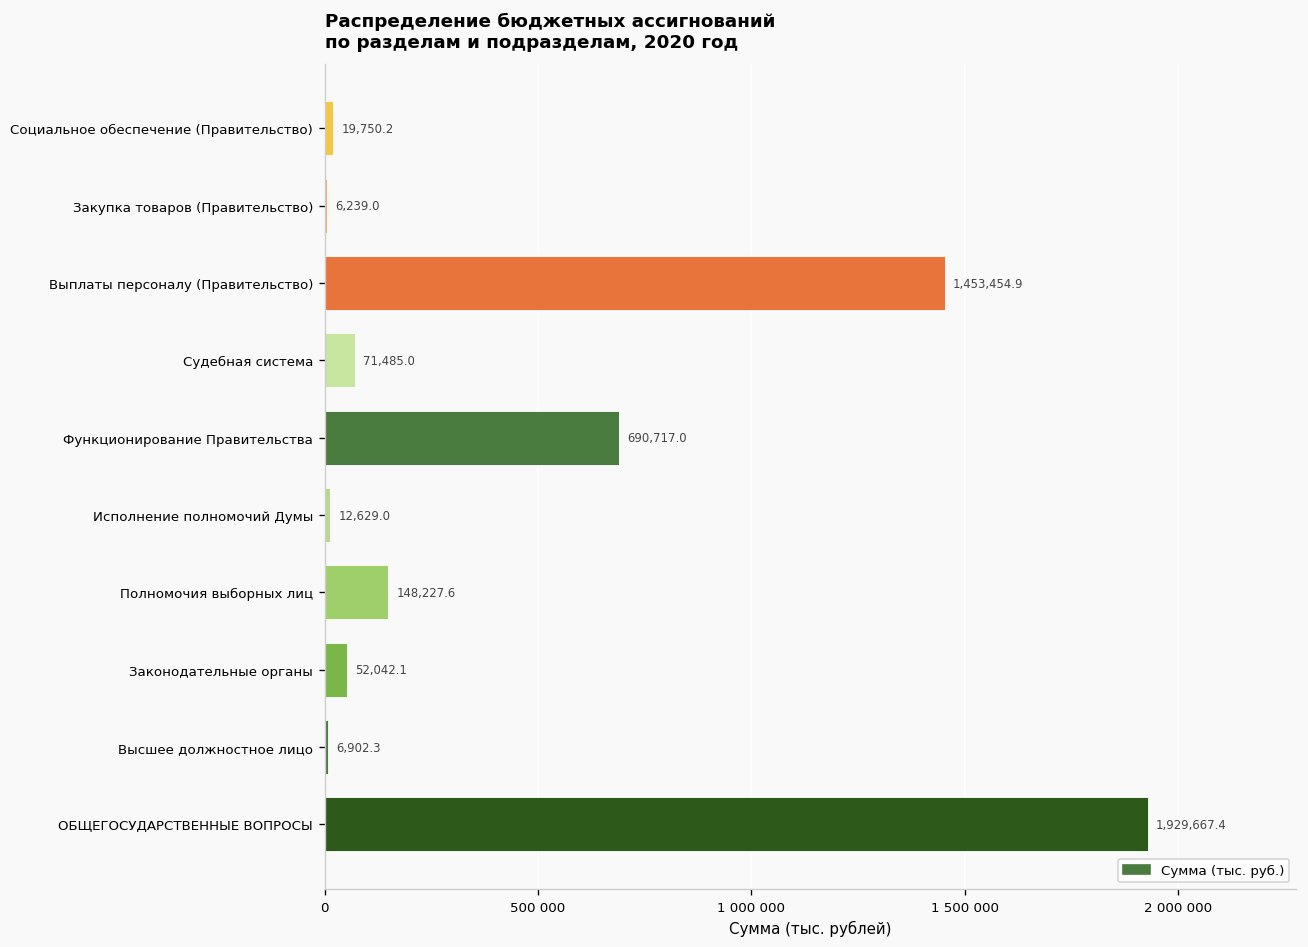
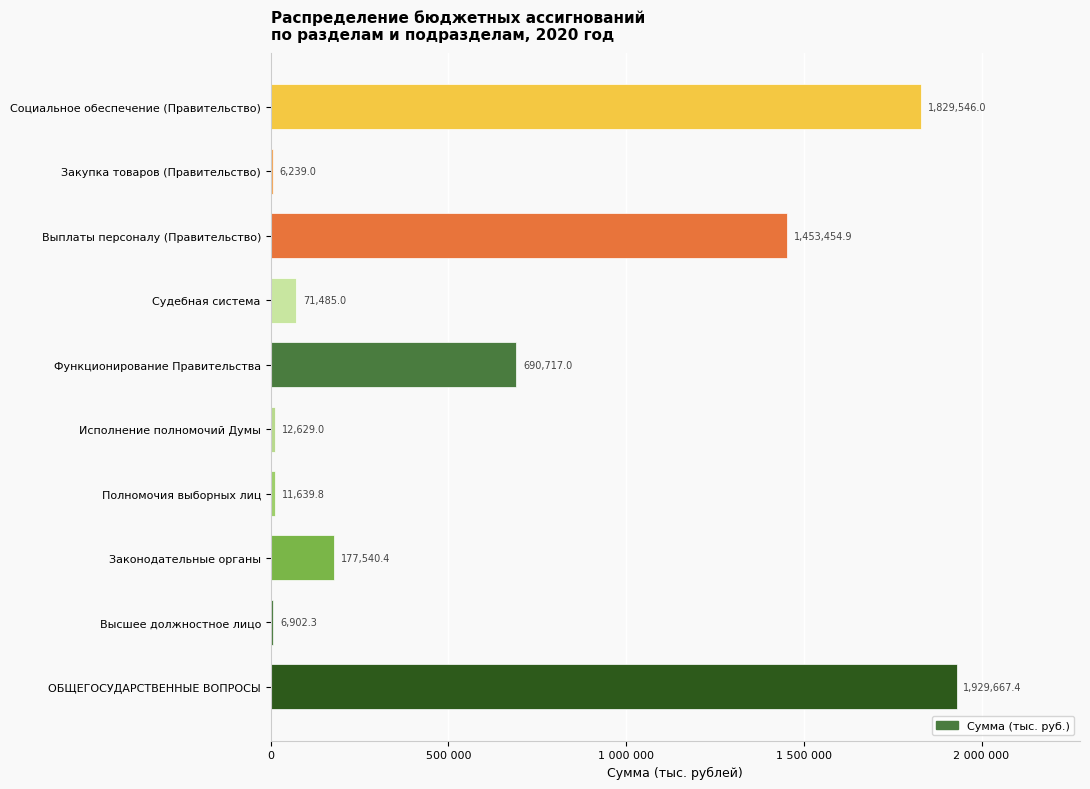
Социальное обеспечение (Правительство): 19,750.2 -> 1,829,546.0
Полномочия выборных лиц: 148,227.6 -> 11,639.8
Законодательные органы: 52,042.1 -> 177,540.4
